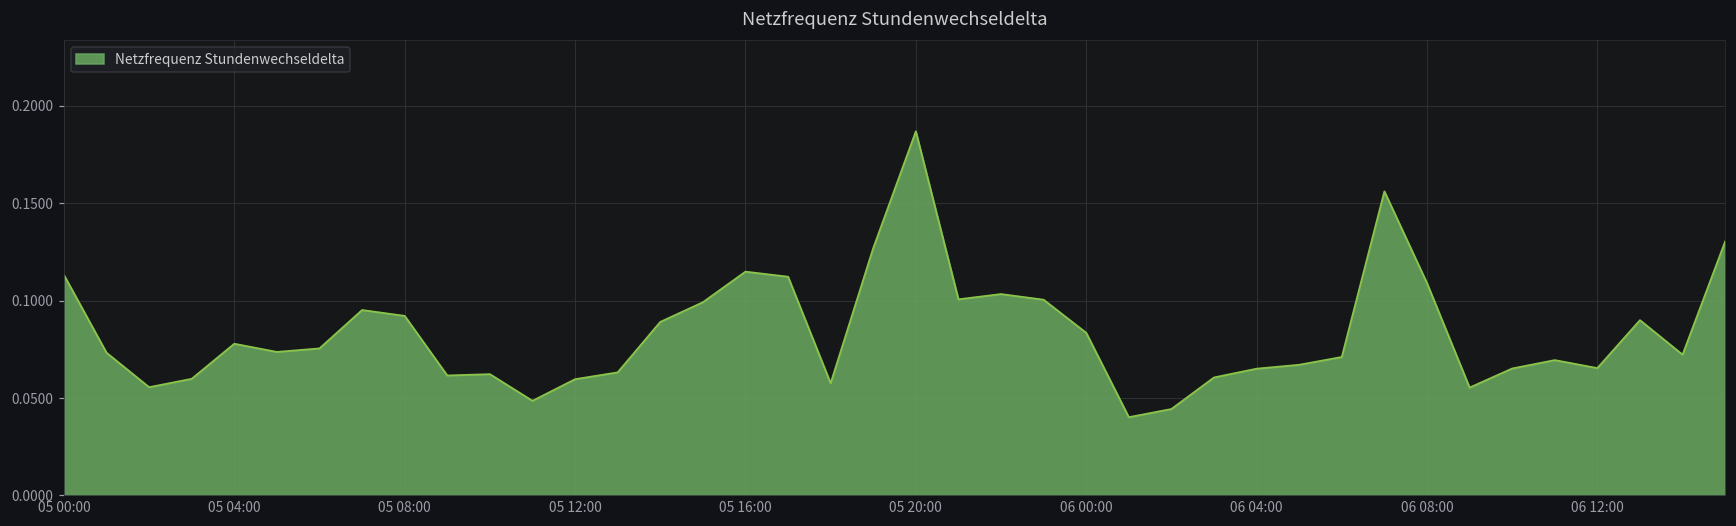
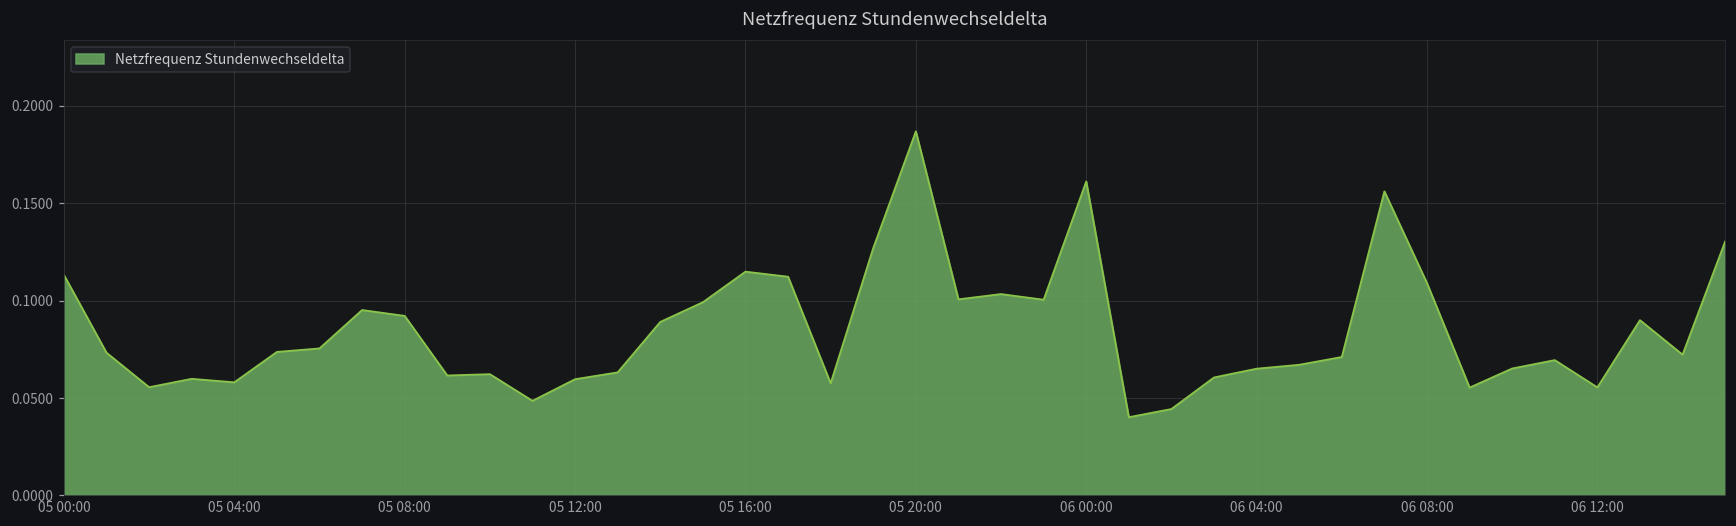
05 04:00: 0.078 -> 0.058
06 00:00: 0.083 -> 0.161
06 12:00: 0.065 -> 0.055
